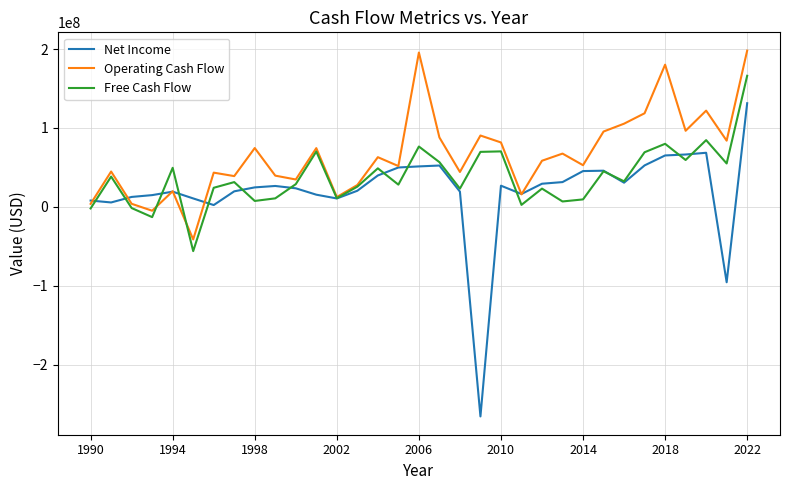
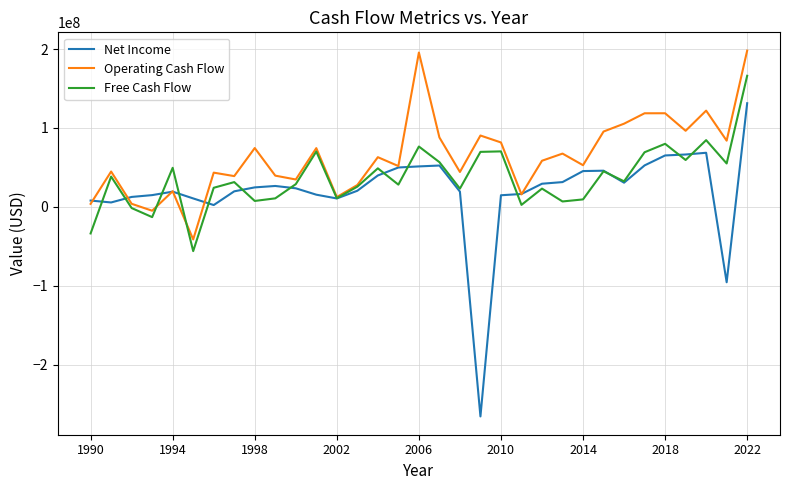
Free Cash Flow, 1990: 0 -> -30000000
Net Income, 2010: 30000000 -> 10000000
Operating Cash Flow, 2018: 180000000 -> 120000000
